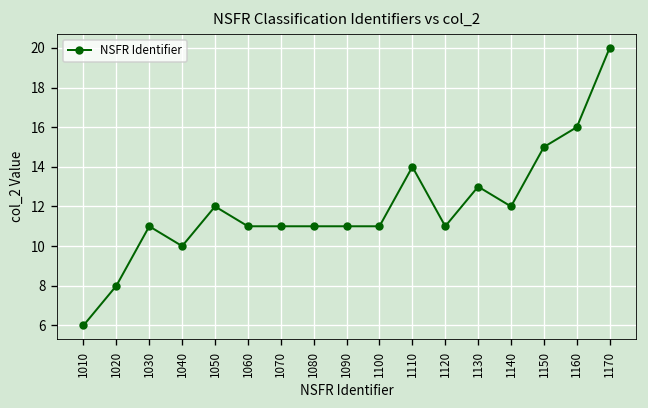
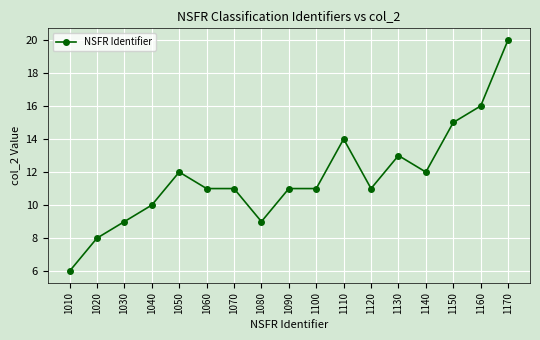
1030: 11 -> 9
1080: 11 -> 9
